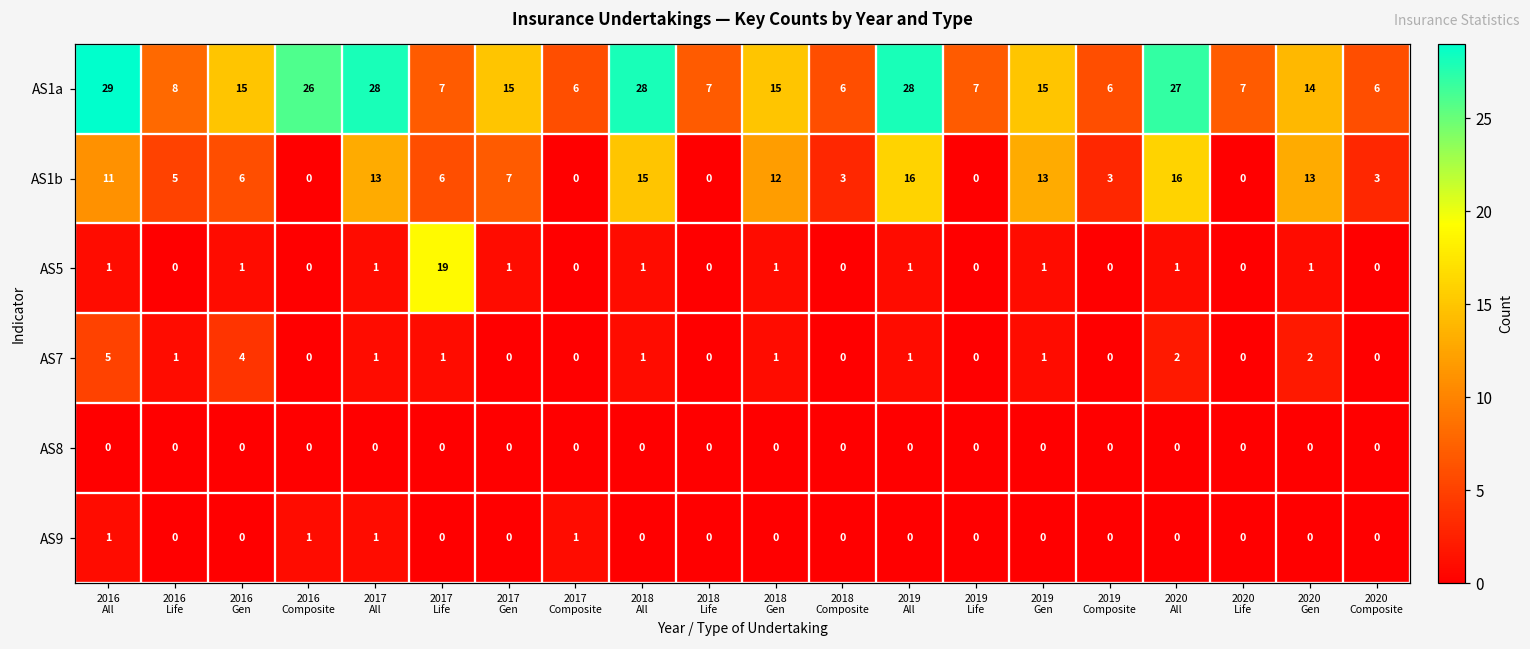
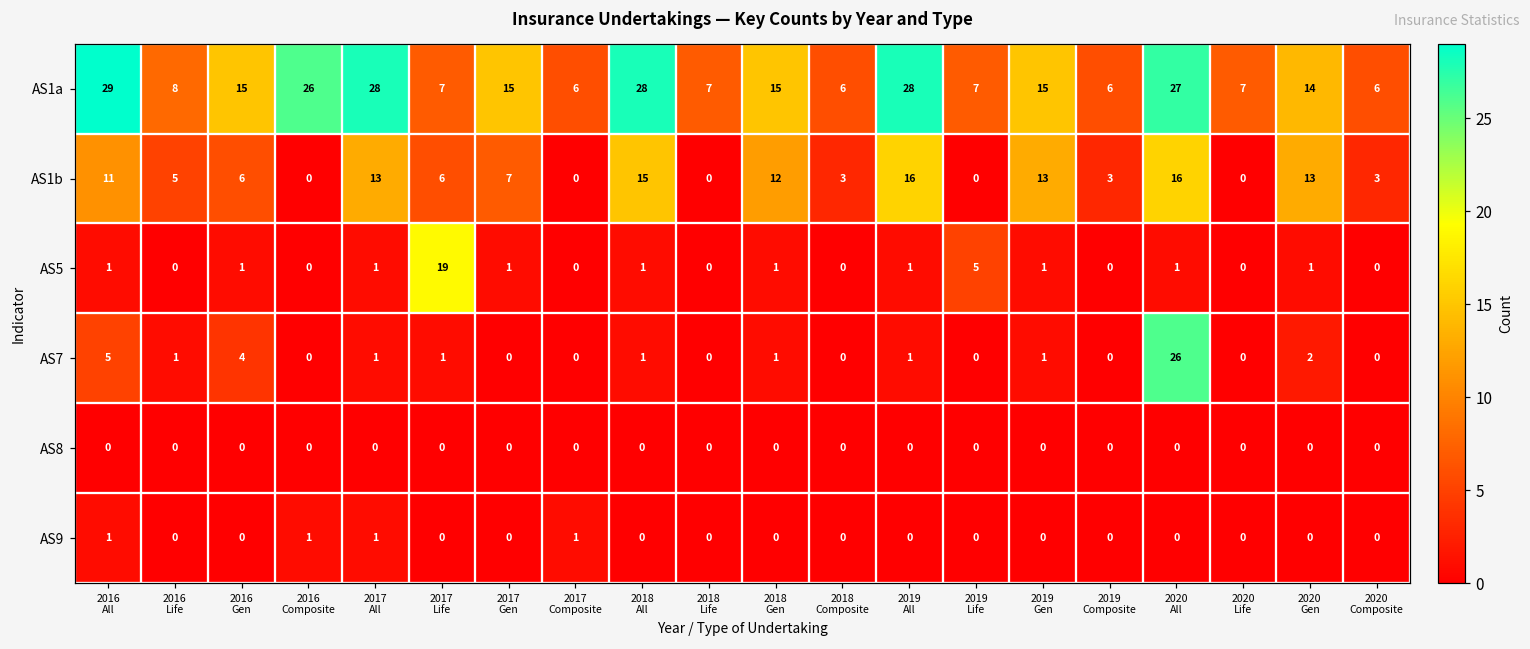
AS5, 2019 Life: 0 -> 5
AS7, 2020 All: 2 -> 26
